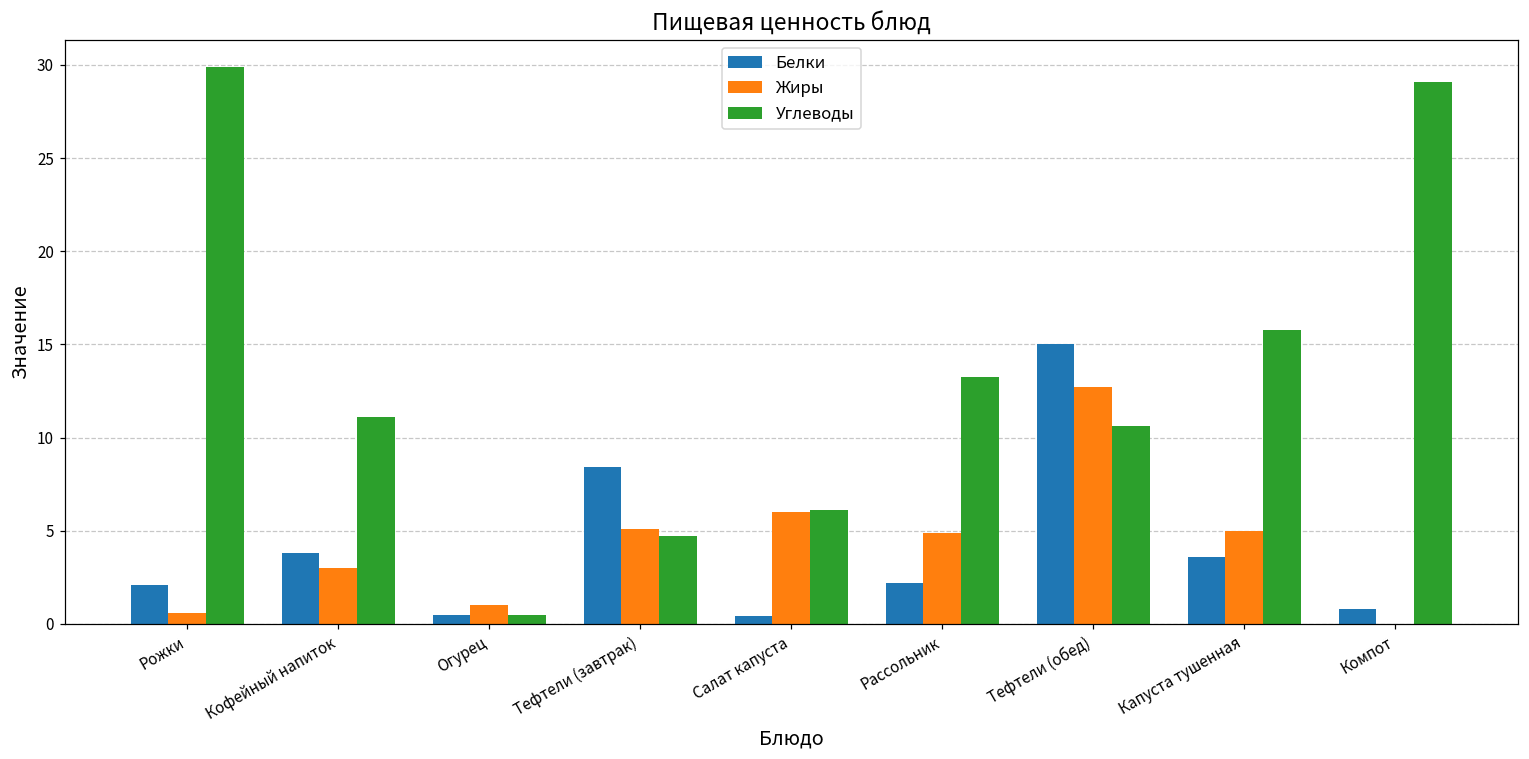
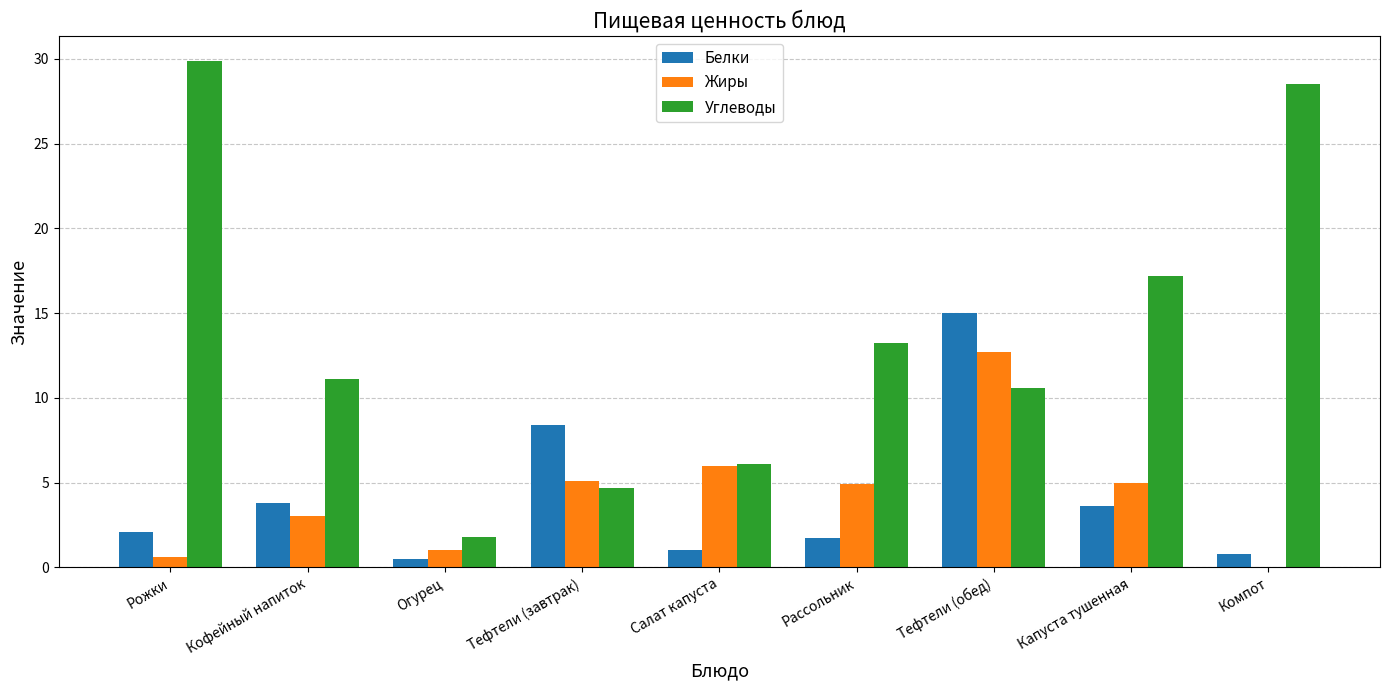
Углеводы, Огурец: 0.5 -> 1.8
Белки, Салат капуста: 0.4 -> 1.0
Белки, Рассольник: 2.2 -> 1.7
Углеводы, Капуста тушенная: 15.8 -> 17.2
Углеводы, Компот: 29.1 -> 28.5
